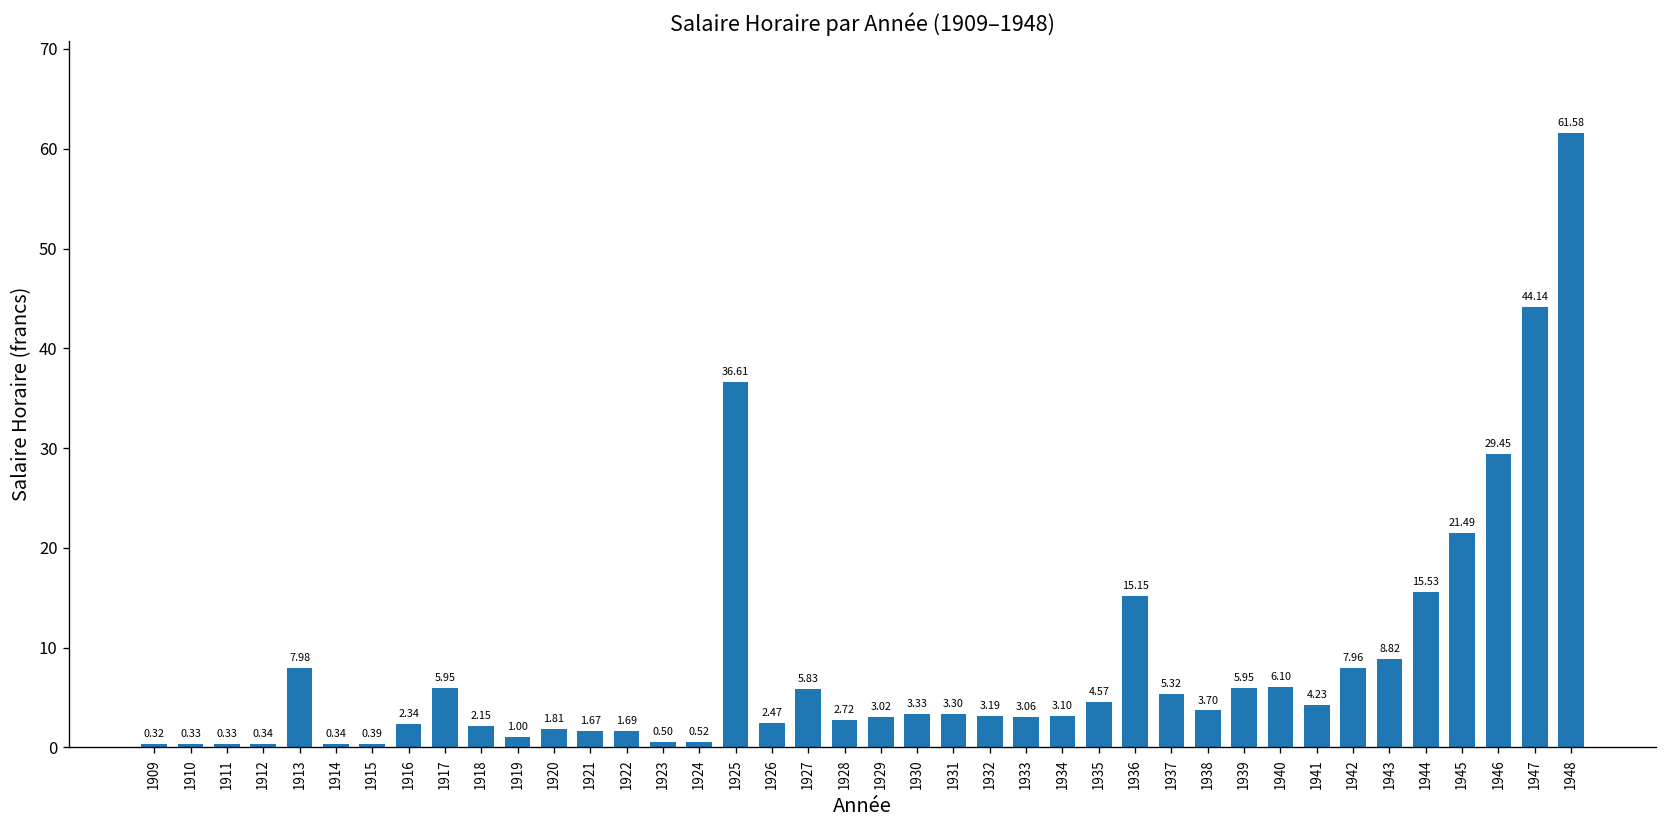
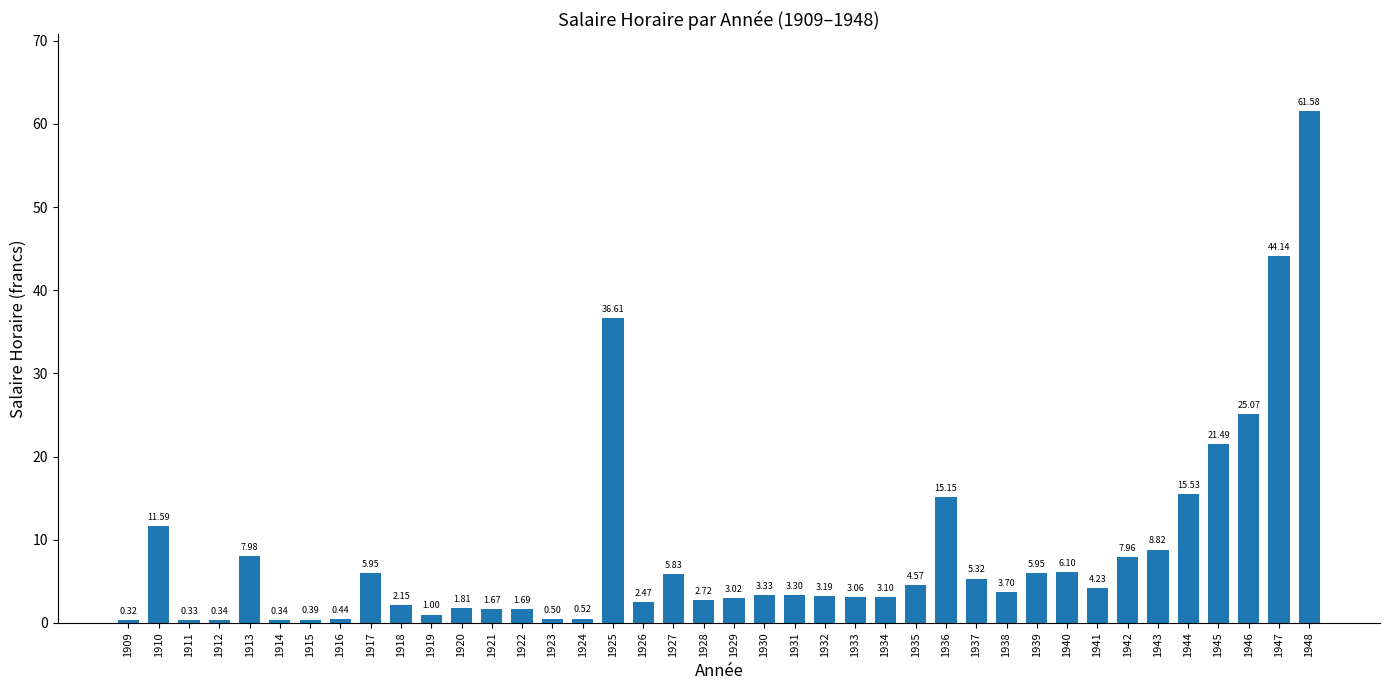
1910: 0.33 -> 11.59
1916: 2.34 -> 0.44
1946: 29.45 -> 25.07
